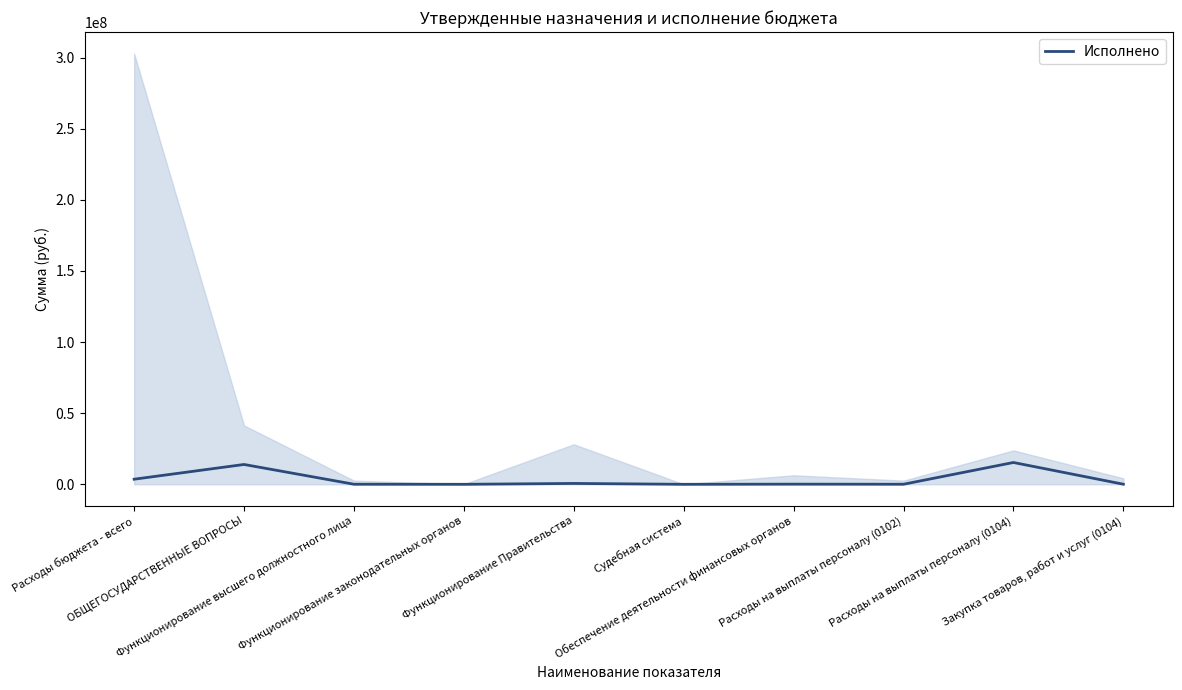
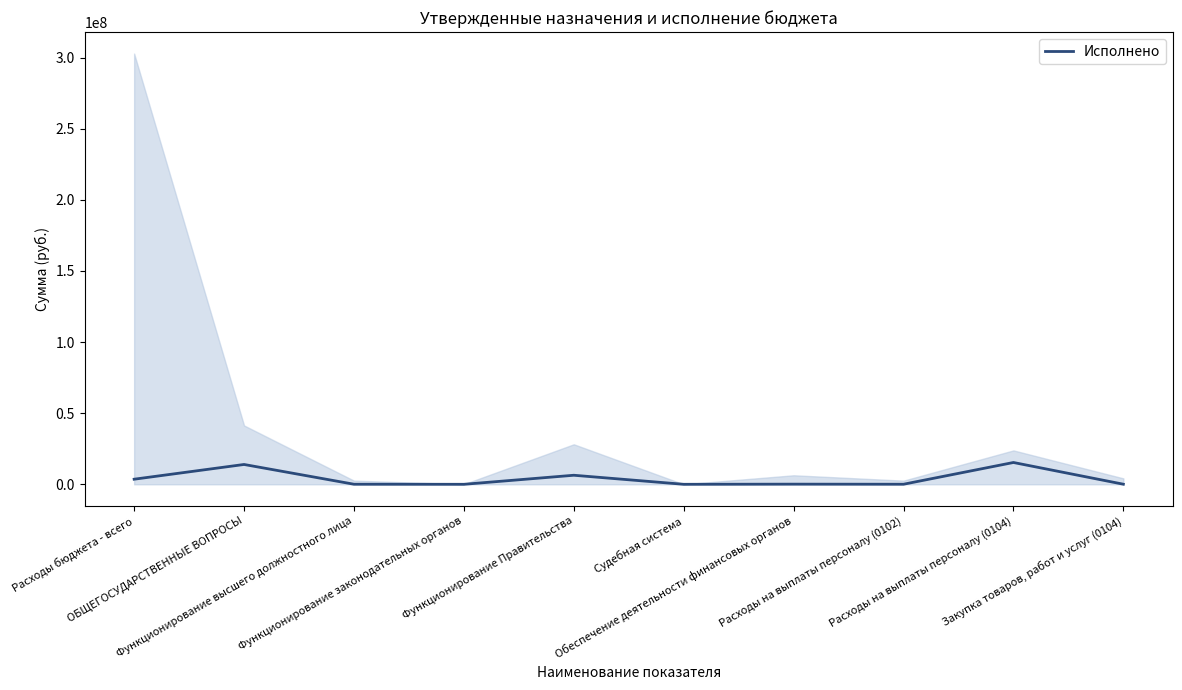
Исполнено, Функционирование Правительства: 1000000 -> 6000000
